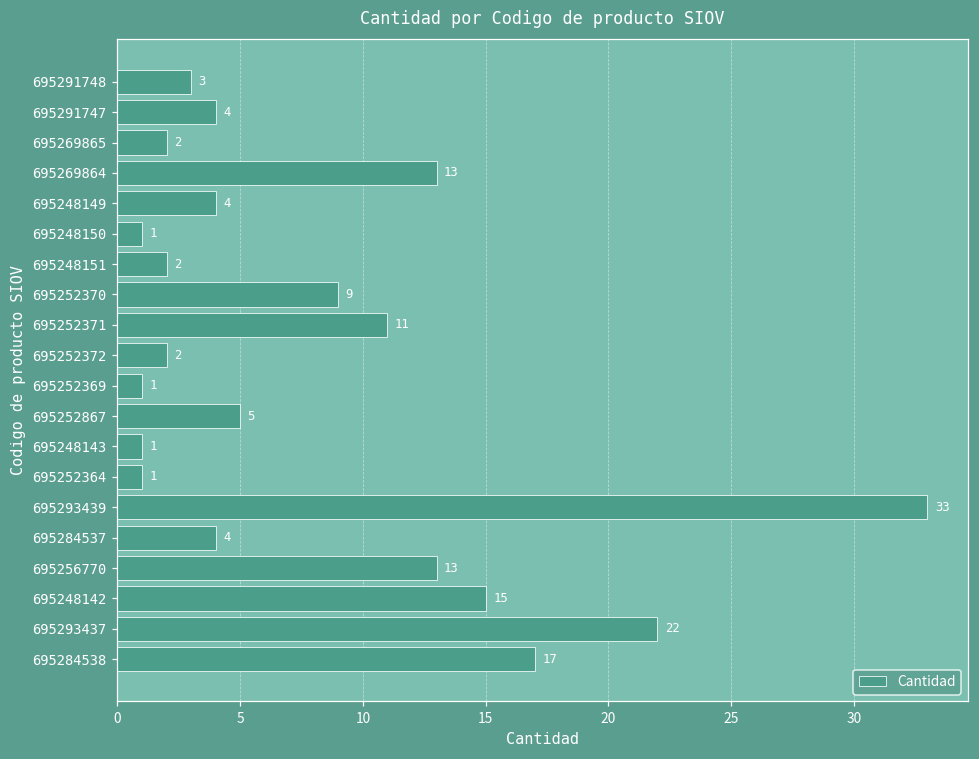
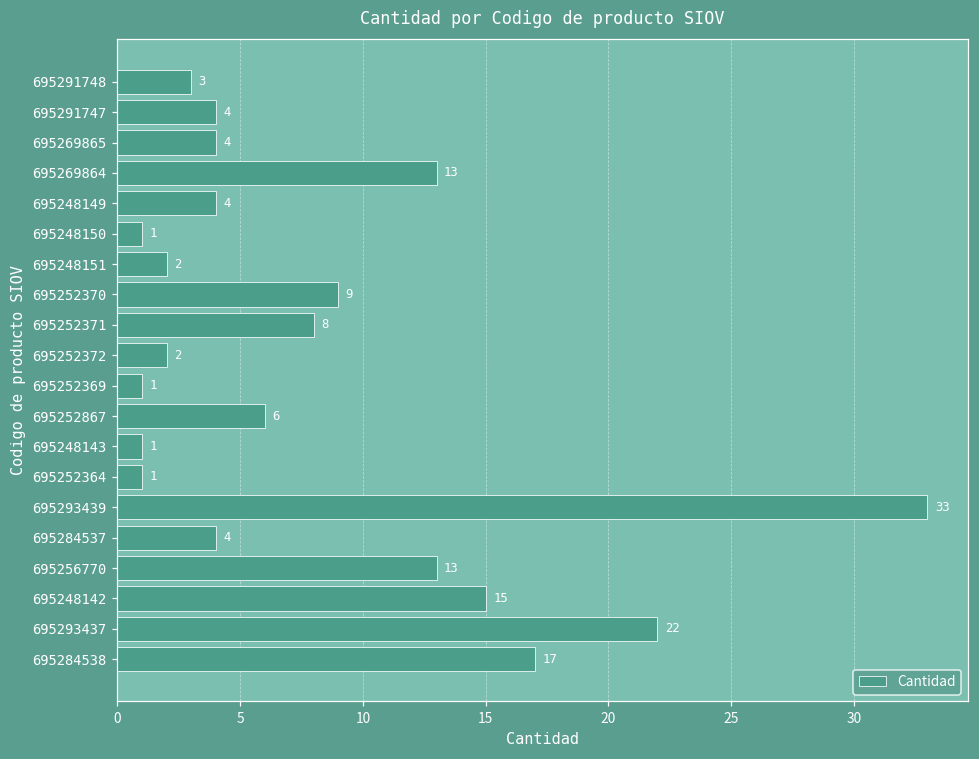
695269865: 2 -> 4
695252371: 11 -> 8
695252867: 5 -> 6
